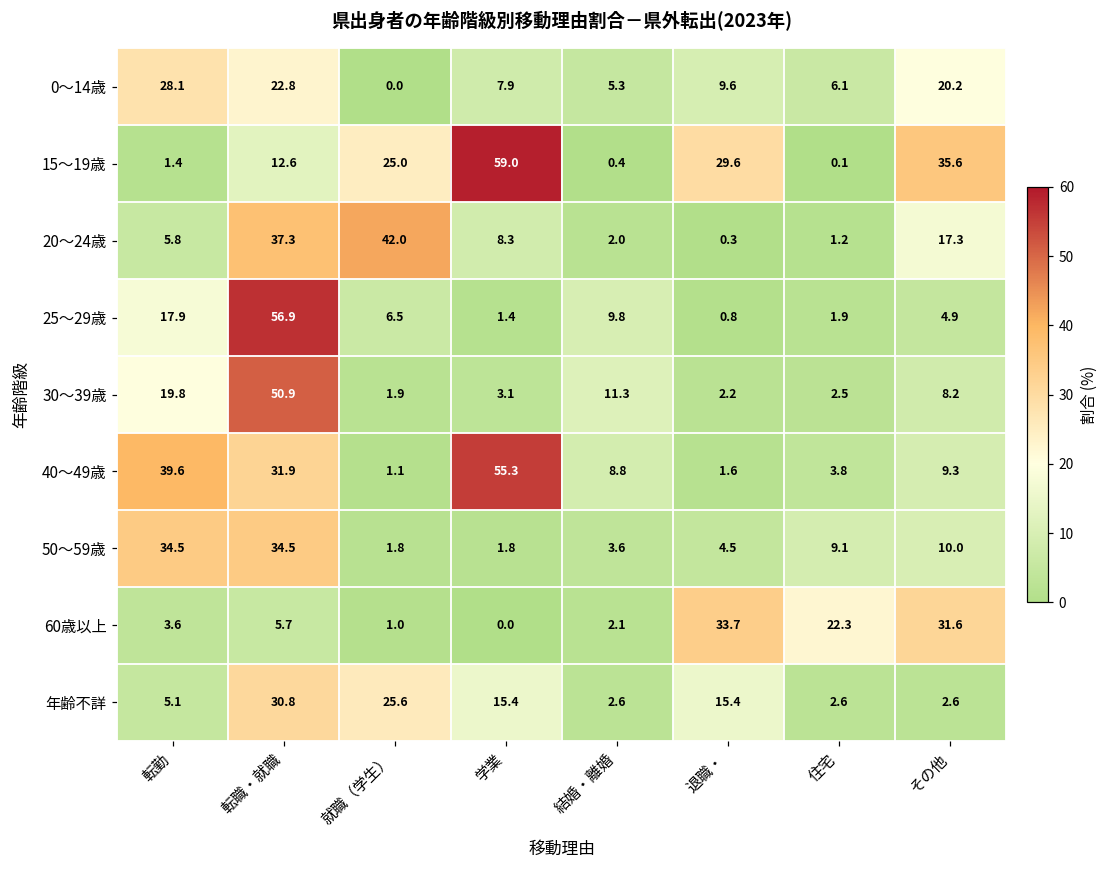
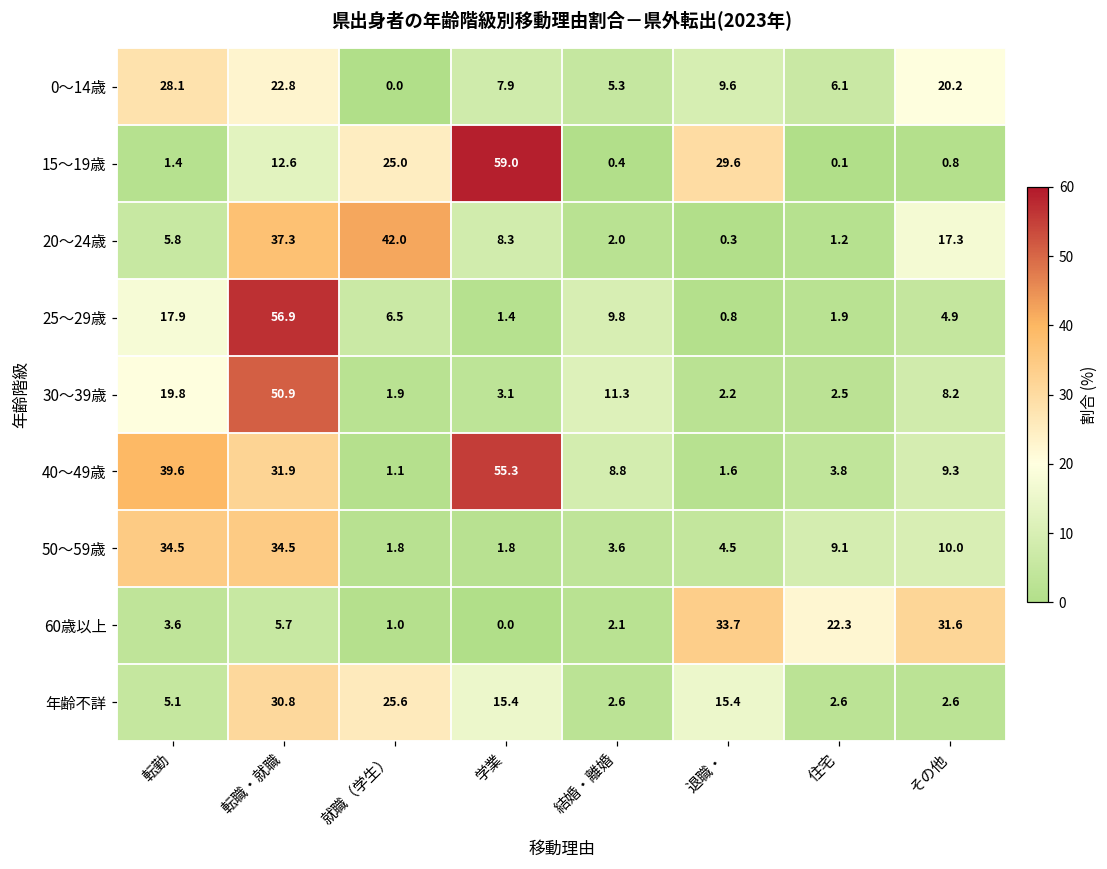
15～19歳, その他: 35.6 -> 0.8
